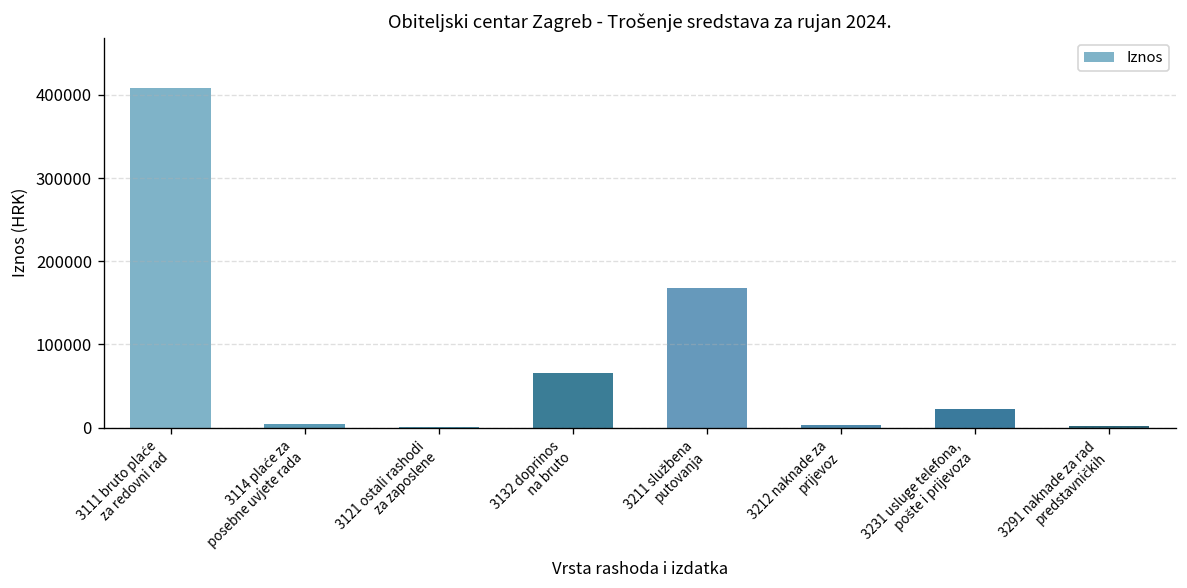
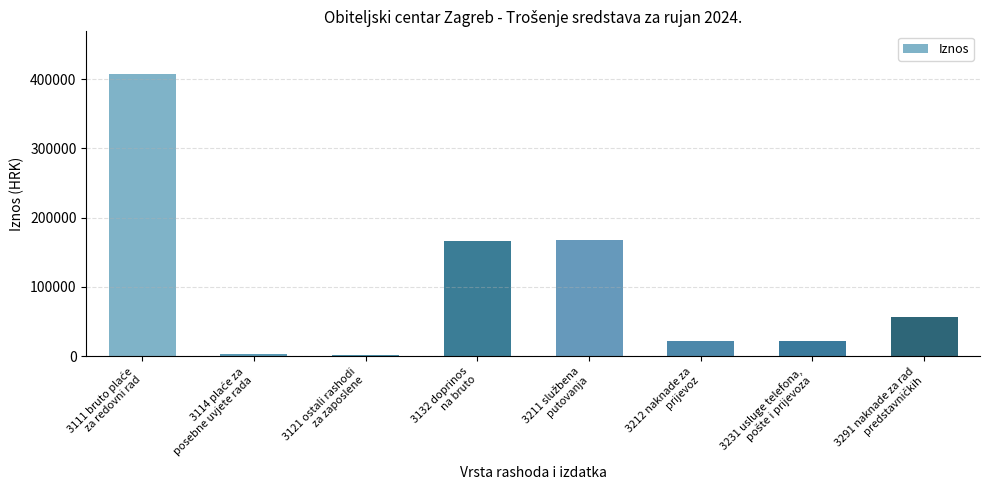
3132 doprinos na bruto: 70000 -> 170000
3212 naknade za prijevoz: 0 -> 20000
3291 naknade za rad predstavničkih: 0 -> 60000
